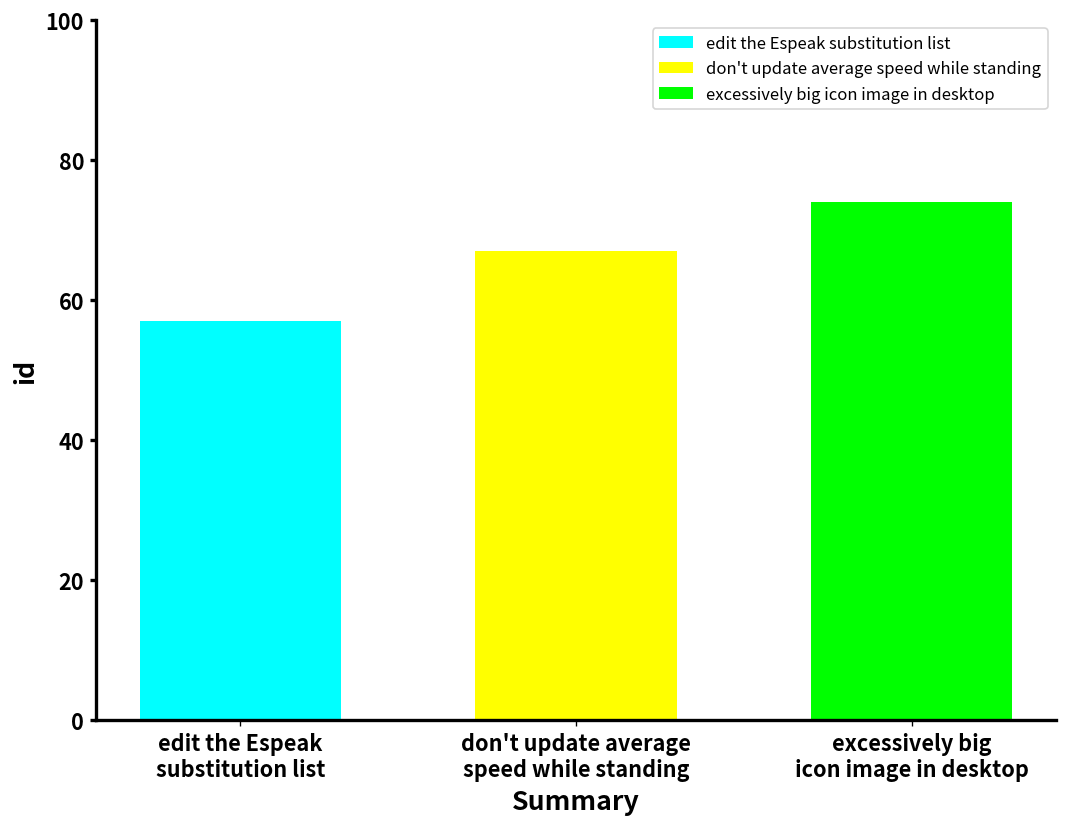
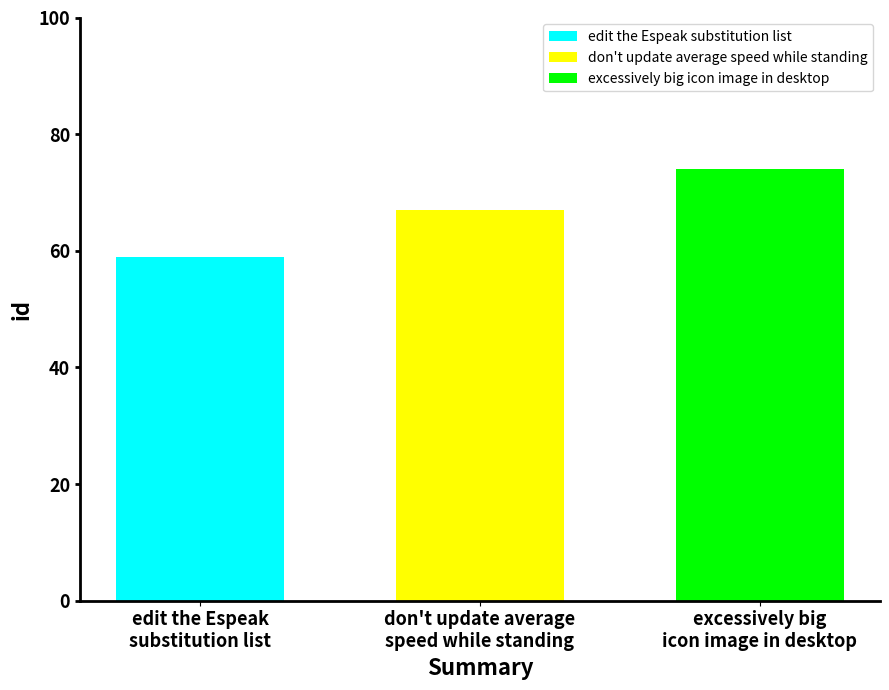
edit the Espeak substitution list: 57 -> 59
